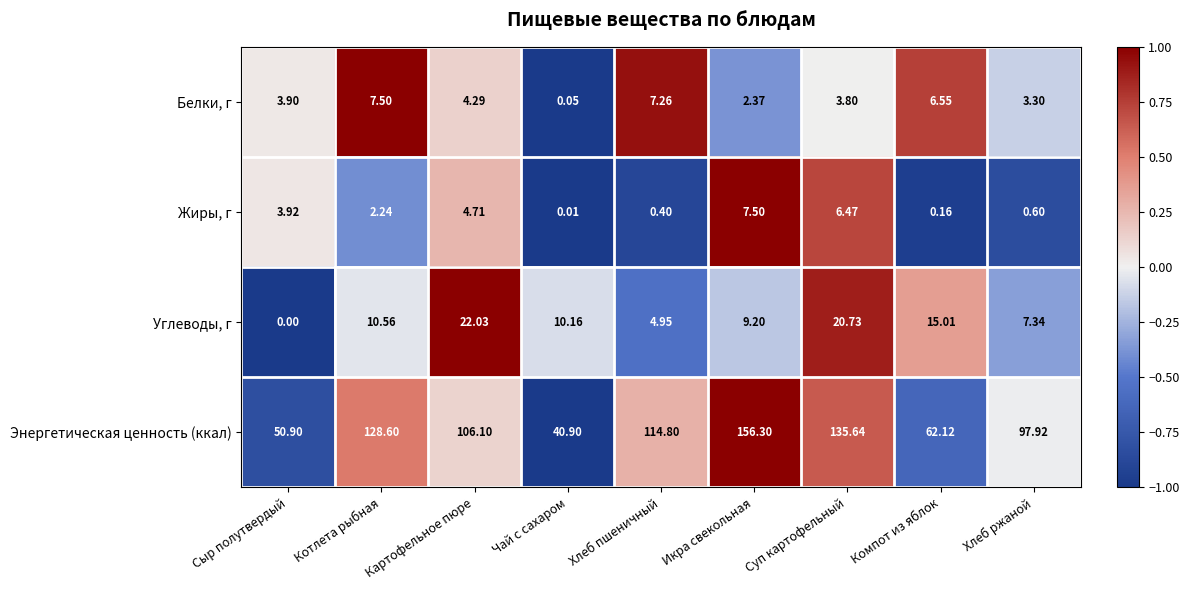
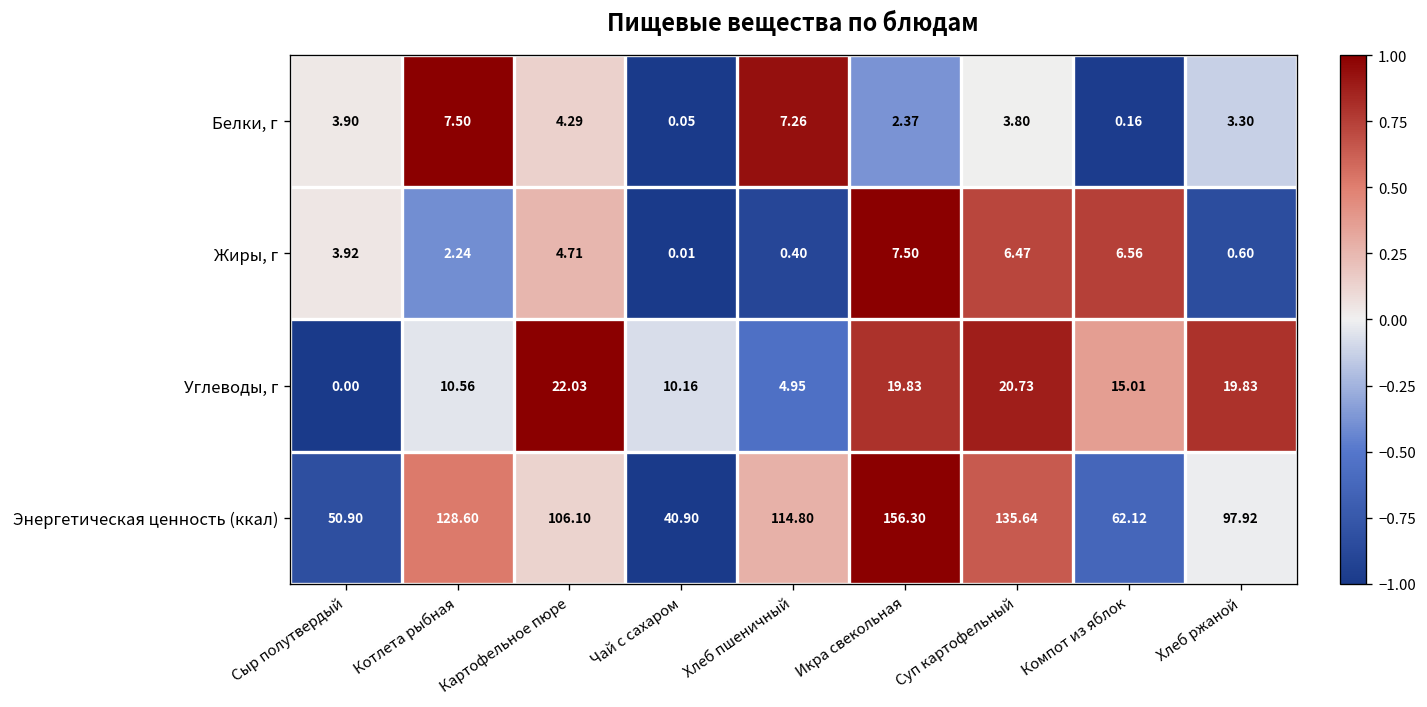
Белки, г, Компот из яблок: 6.55 -> 0.16
Жиры, г, Компот из яблок: 0.16 -> 6.56
Углеводы, г, Икра свекольная: 9.20 -> 19.83
Углеводы, г, Хлеб ржаной: 7.34 -> 19.83
